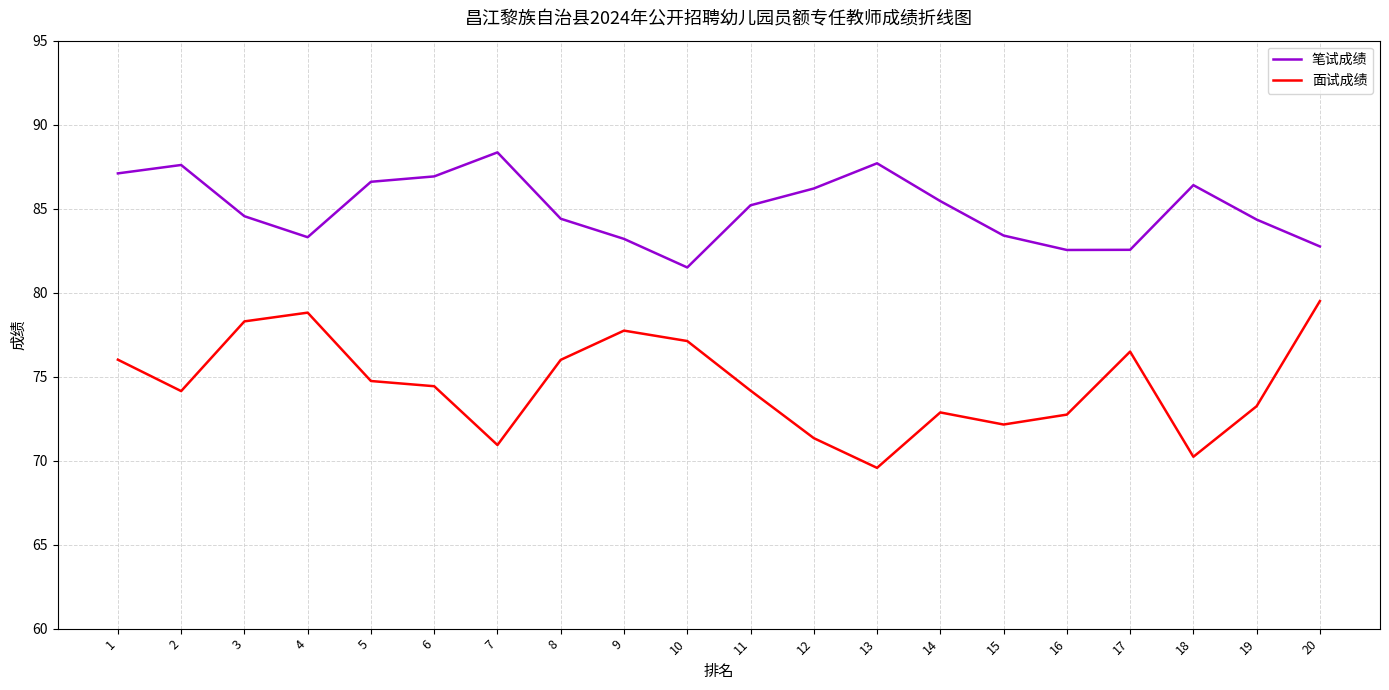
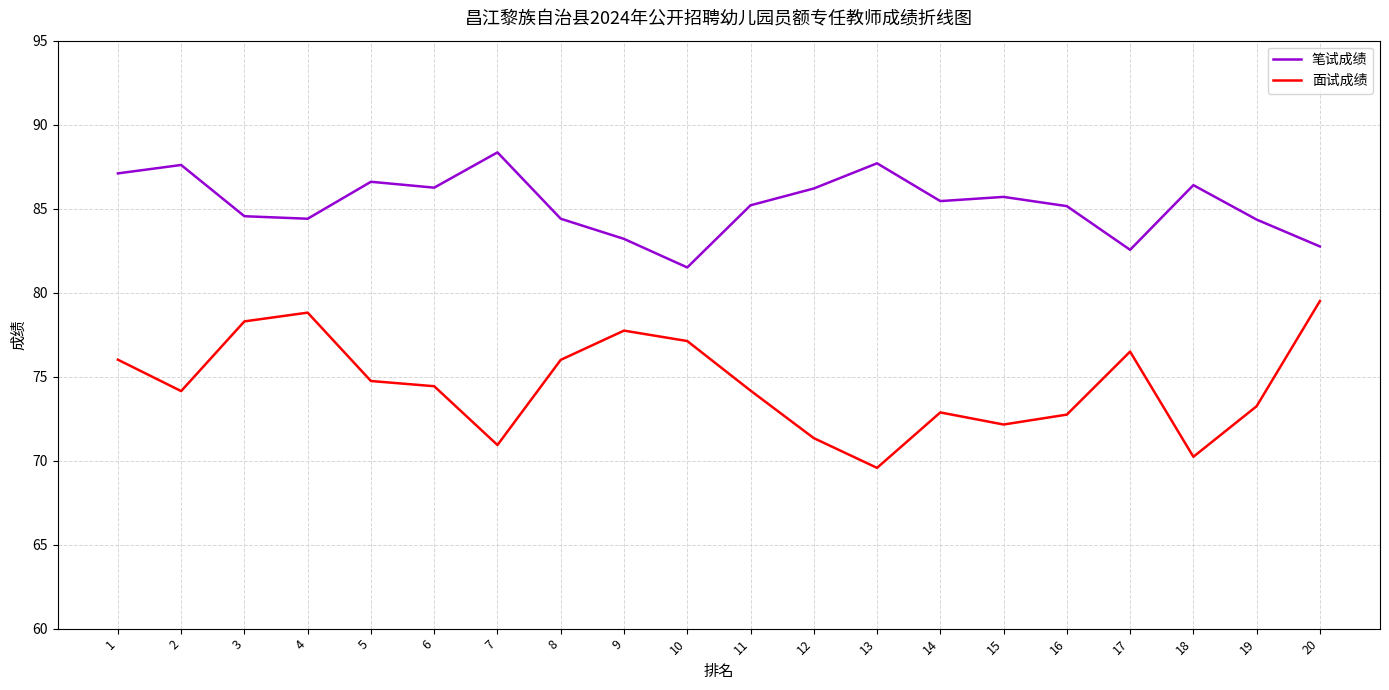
笔试成绩, 4: 83.3 -> 84.4
笔试成绩, 6: 86.9 -> 86.3
笔试成绩, 15: 83.4 -> 85.7
笔试成绩, 16: 82.5 -> 85.2
